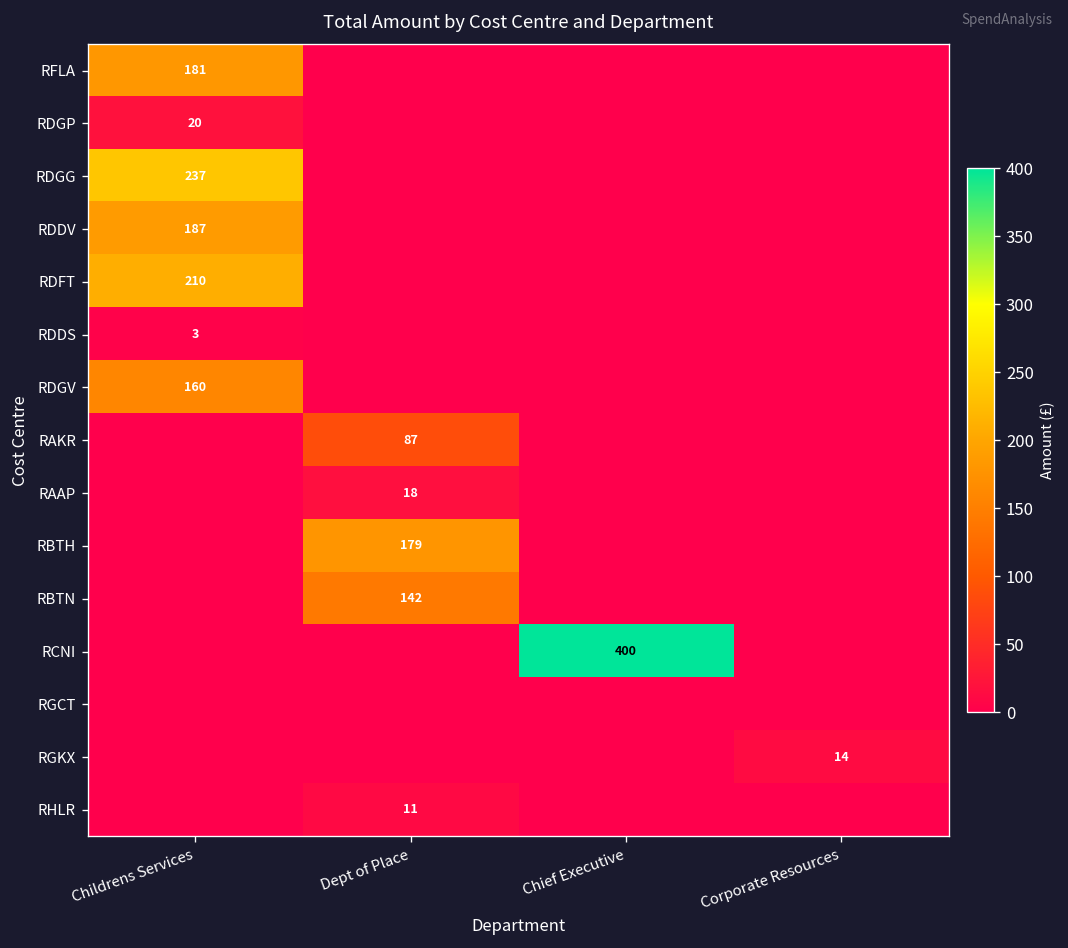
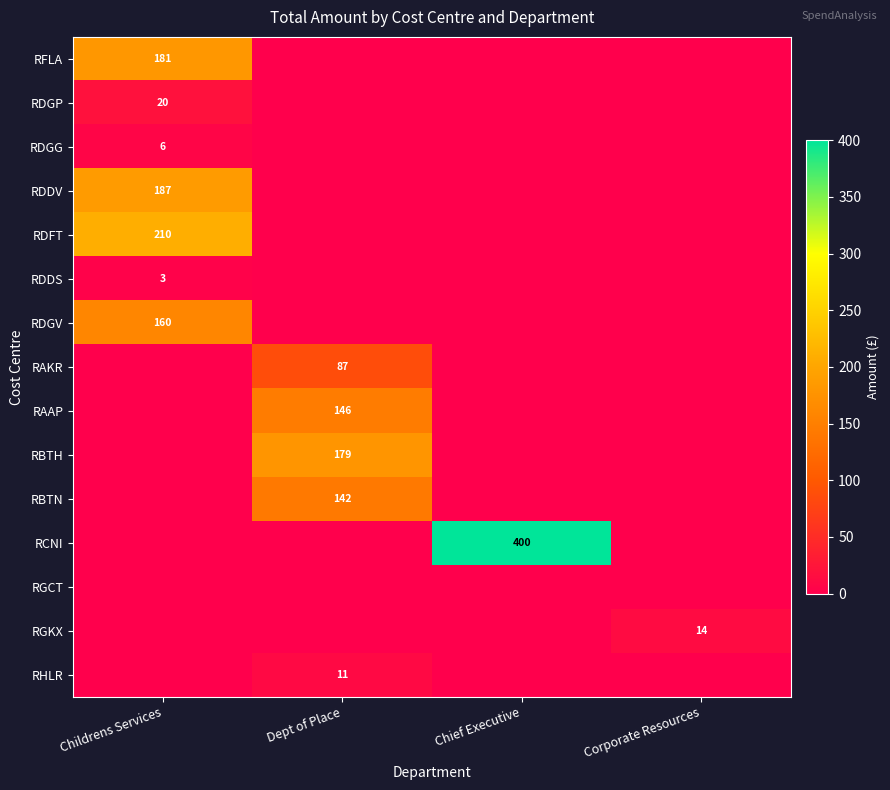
RDGG, Childrens Services: 237 -> 6
RAAP, Dept of Place: 18 -> 146
